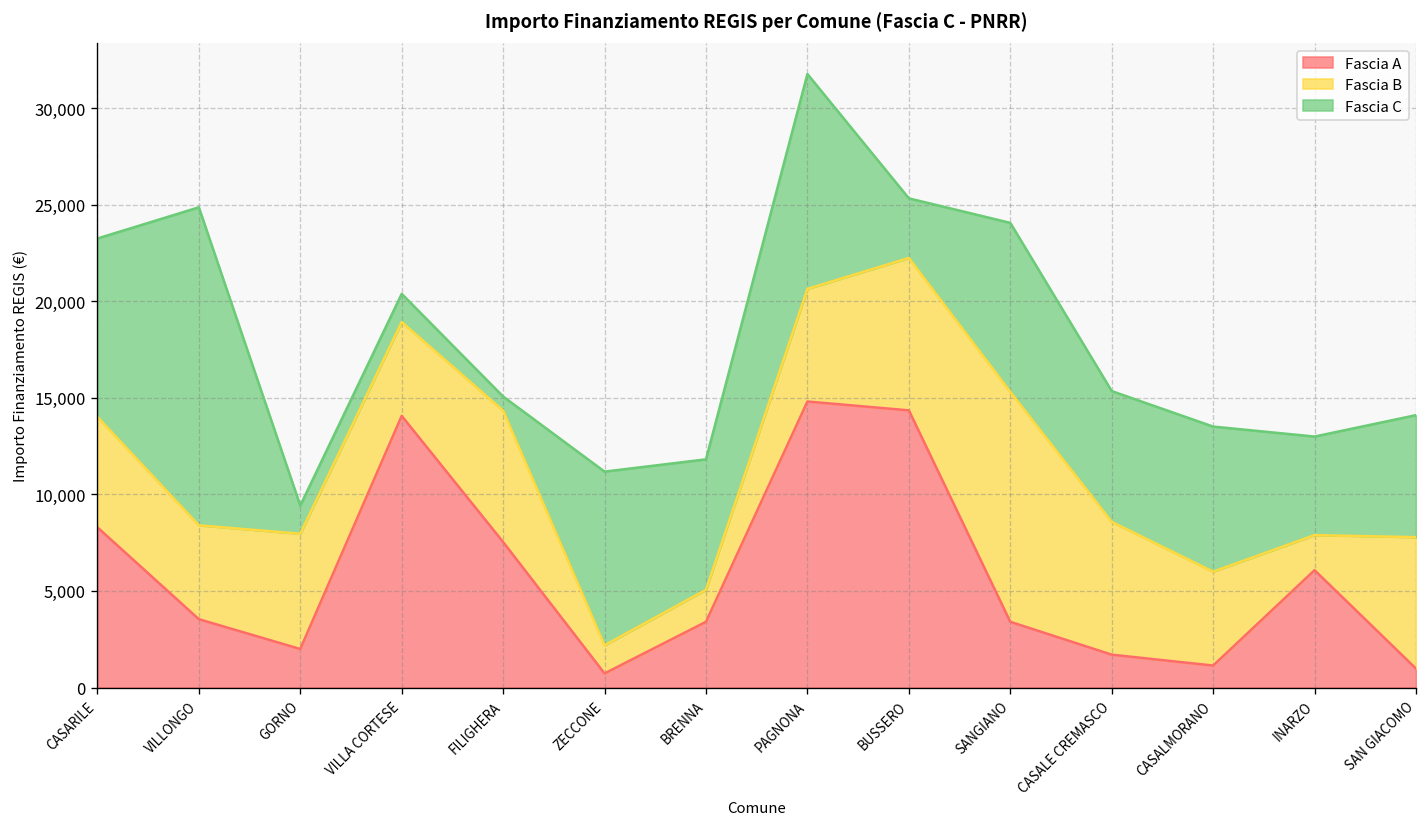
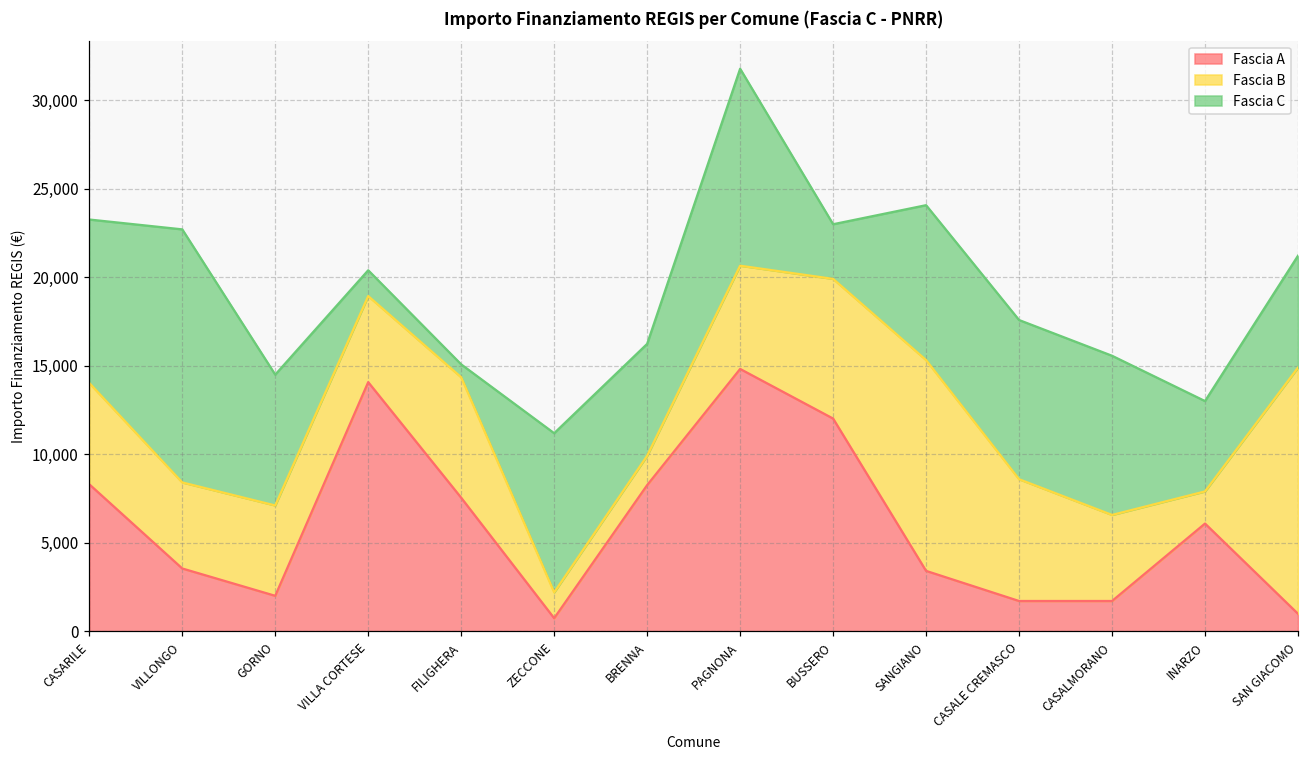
Fascia C, VILLONGO: 16,500 -> 14,300
Fascia B, GORNO: 6,000 -> 5,100
Fascia C, GORNO: 1,500 -> 7,400
Fascia A, BRENNA: 3,400 -> 8,200
Fascia C, BRENNA: 6,800 -> 6,300
Fascia A, BUSSERO: 14,300 -> 12,000
Fascia C, CASALE CREMASCO: 6,800 -> 9,000
Fascia A, CASALMORANO: 1,100 -> 1,700
Fascia C, CASALMORANO: 7,500 -> 9,000
Fascia B, SAN GIACOMO: 6,800 -> 13,900
